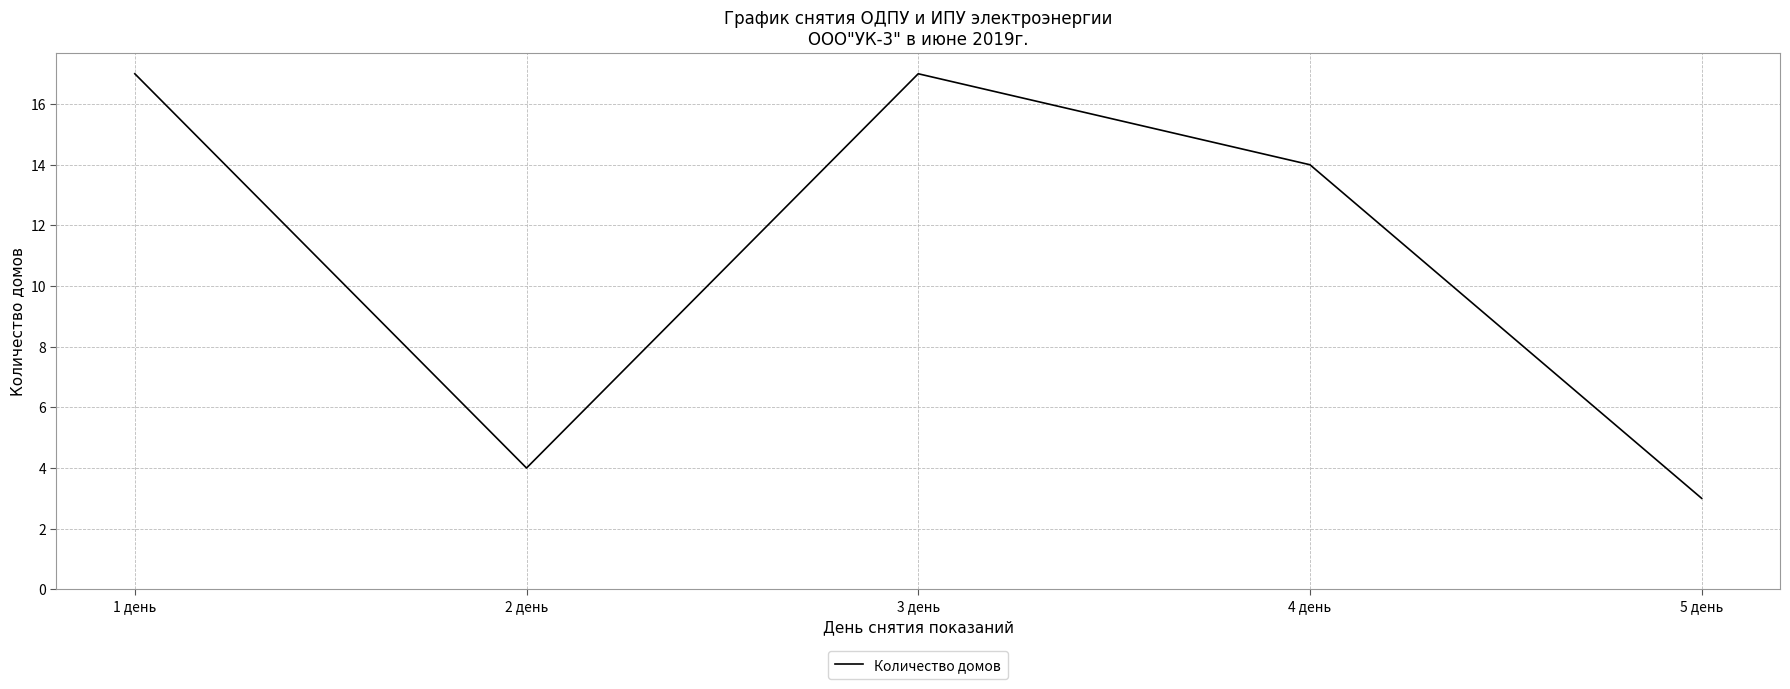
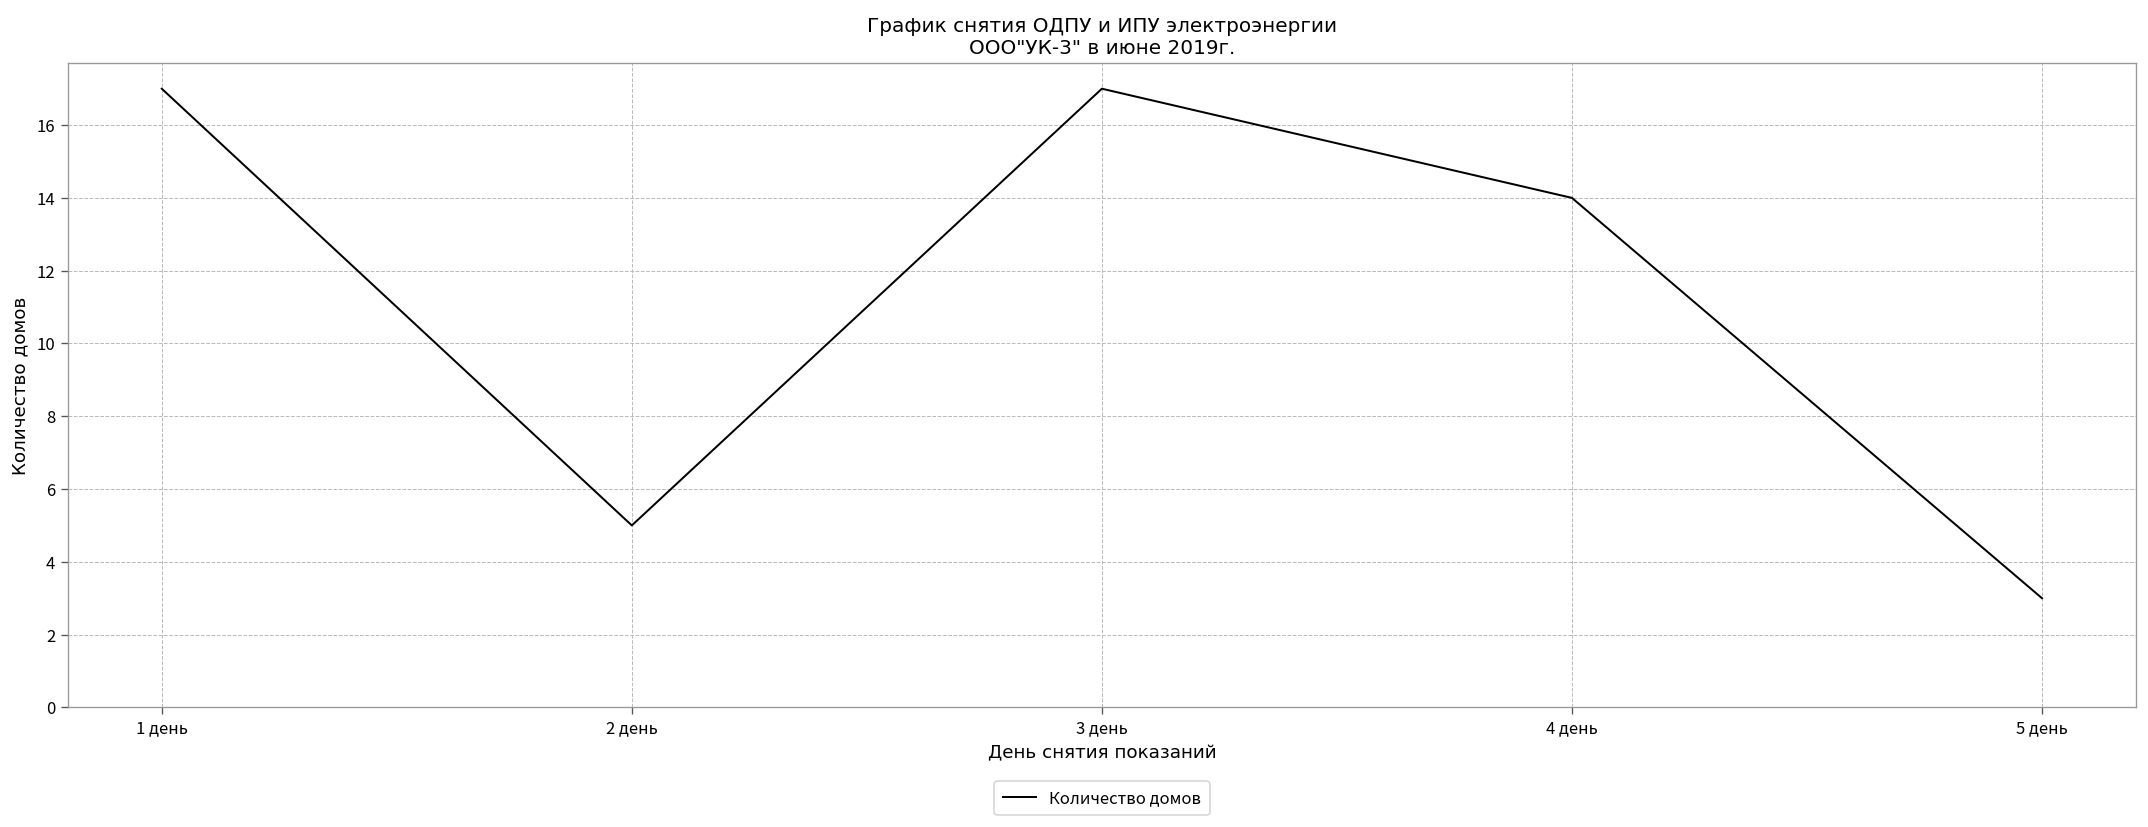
2 день: 4 -> 5
